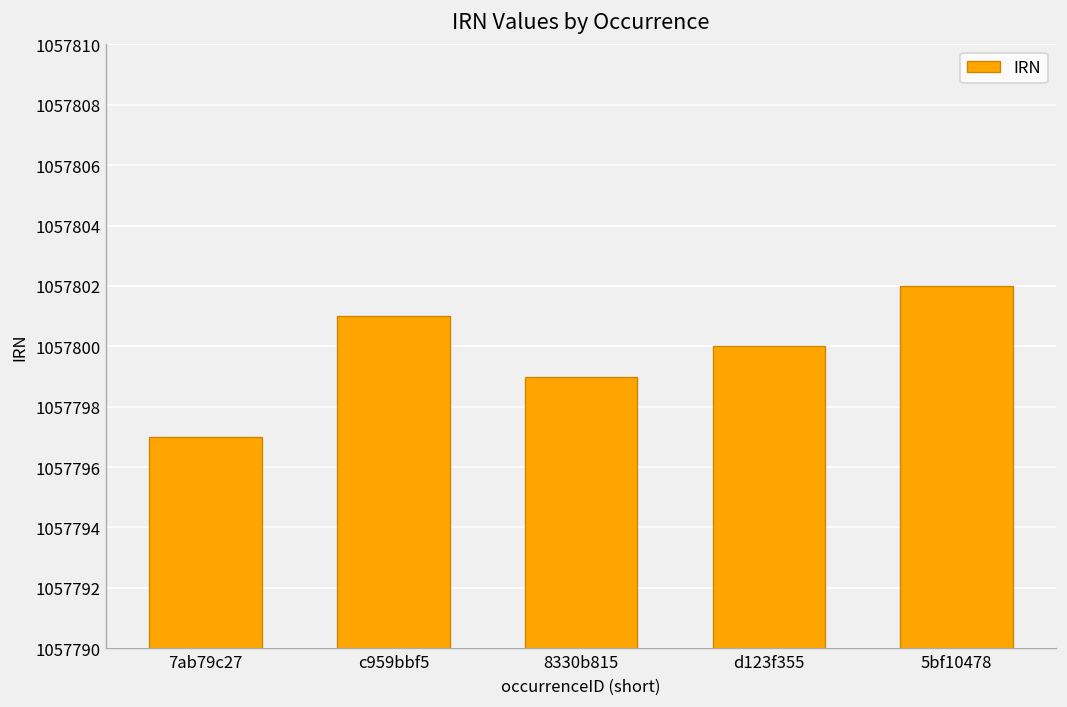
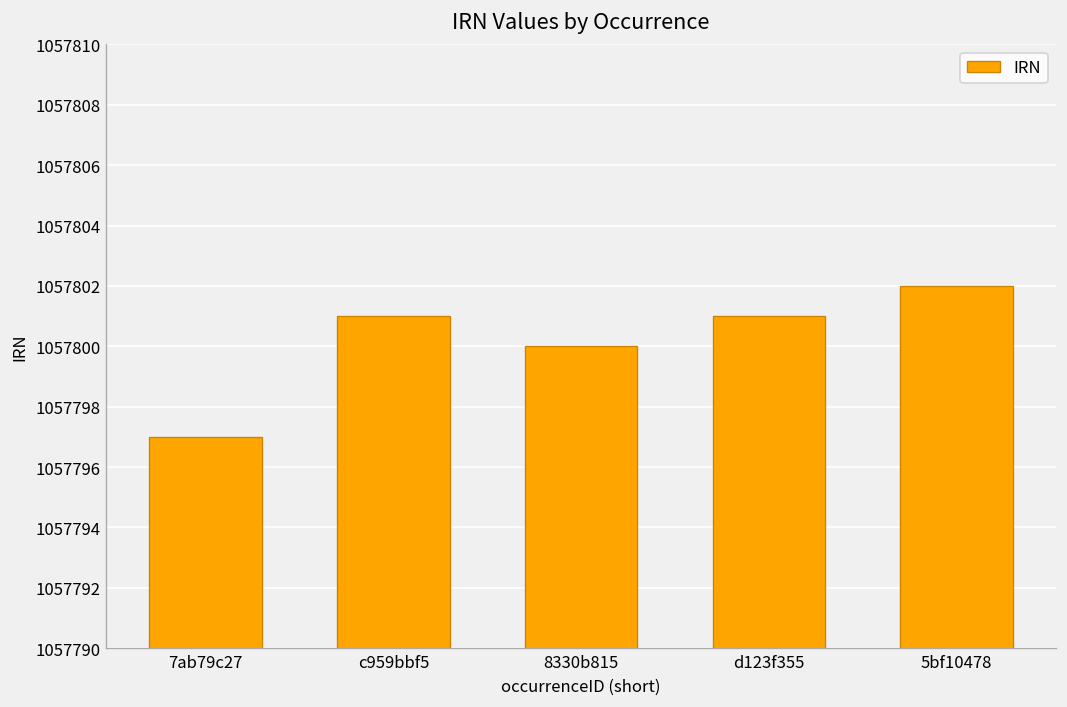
8330b815: 1057799 -> 1057800
d123f355: 1057800 -> 1057801
